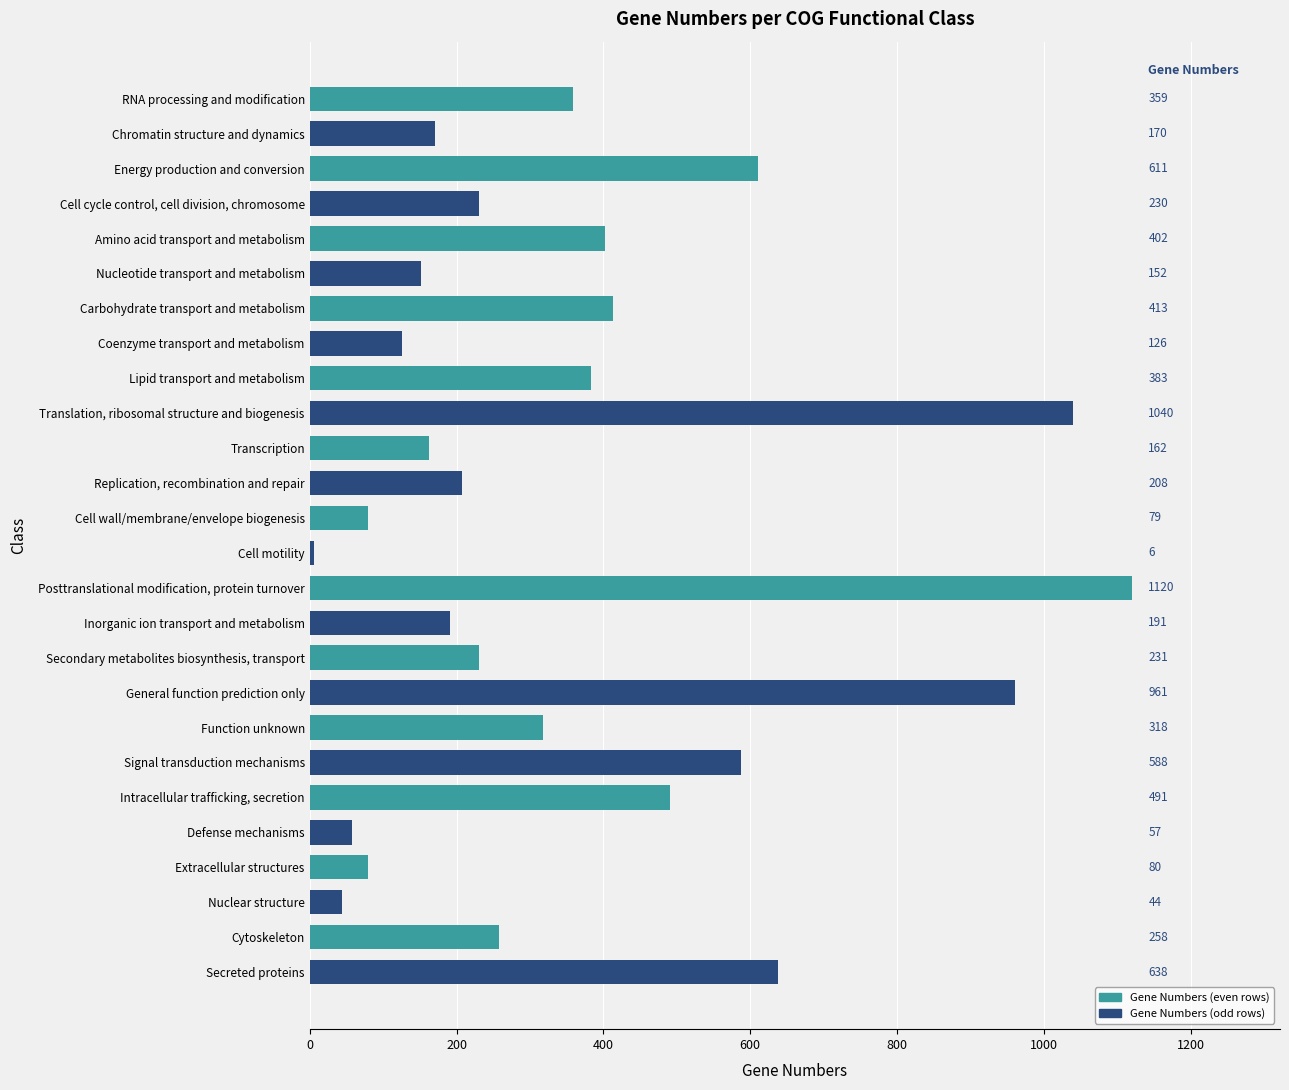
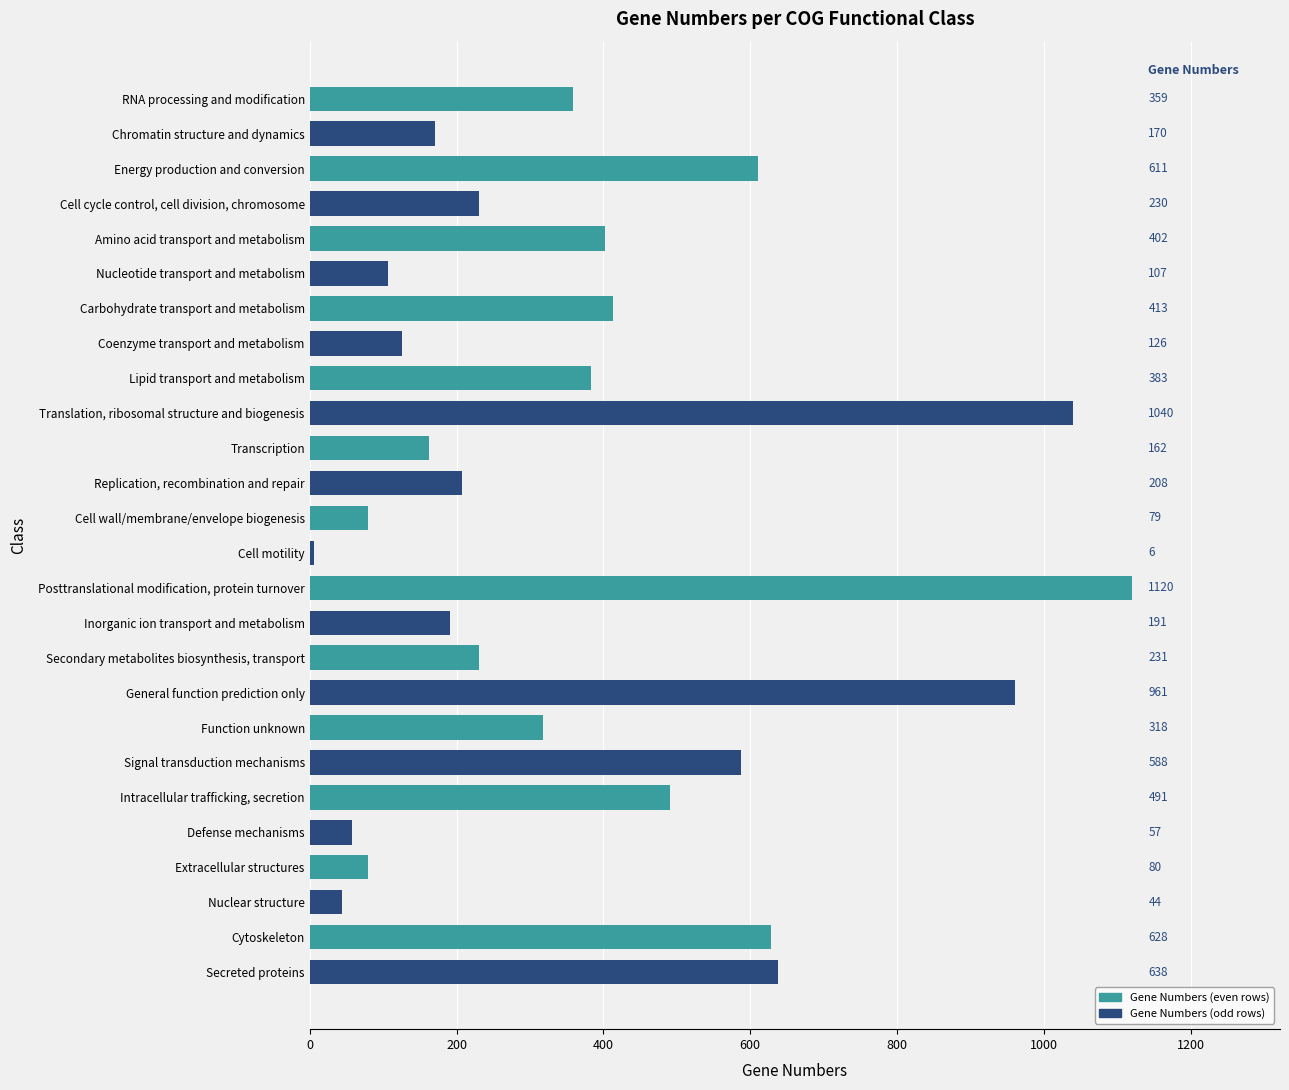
Nucleotide transport and metabolism: 152 -> 107
Cytoskeleton: 258 -> 628
